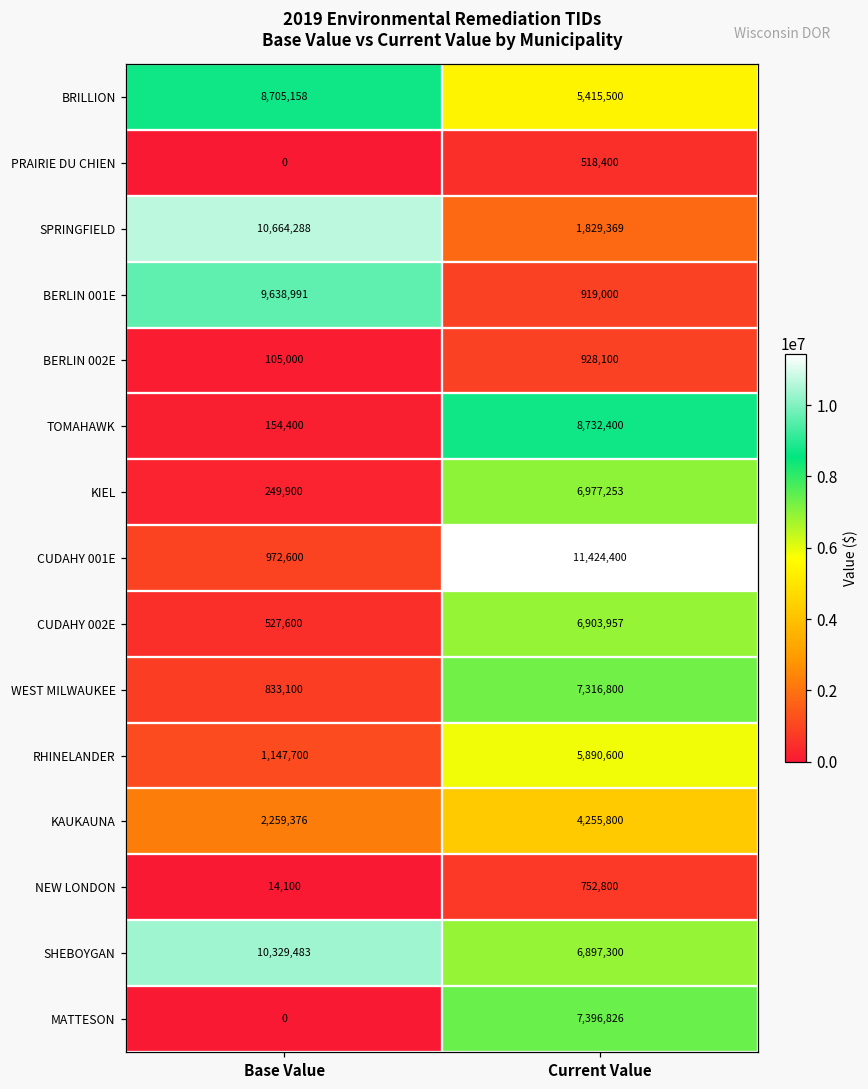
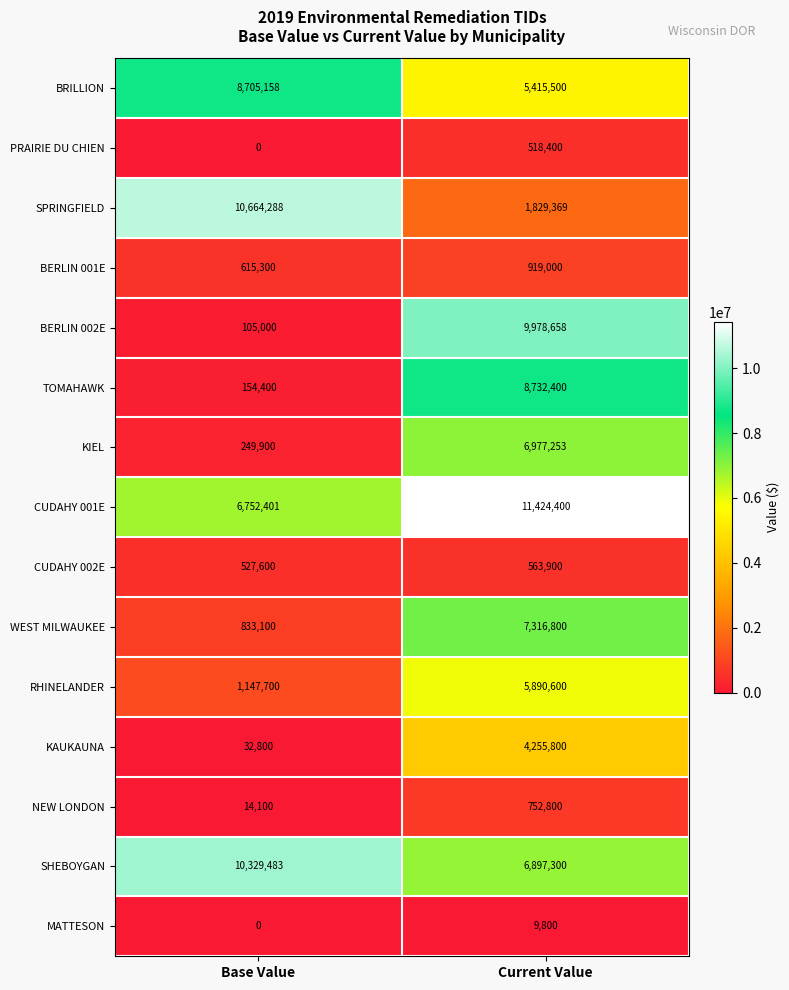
BERLIN 001E, Base Value: 9,638,991 -> 615,300
BERLIN 002E, Current Value: 928,100 -> 9,978,658
CUDAHY 001E, Base Value: 972,600 -> 6,752,401
CUDAHY 002E, Current Value: 6,903,957 -> 563,900
KAUKAUNA, Base Value: 2,259,376 -> 32,800
MATTESON, Current Value: 7,396,826 -> 9,800
